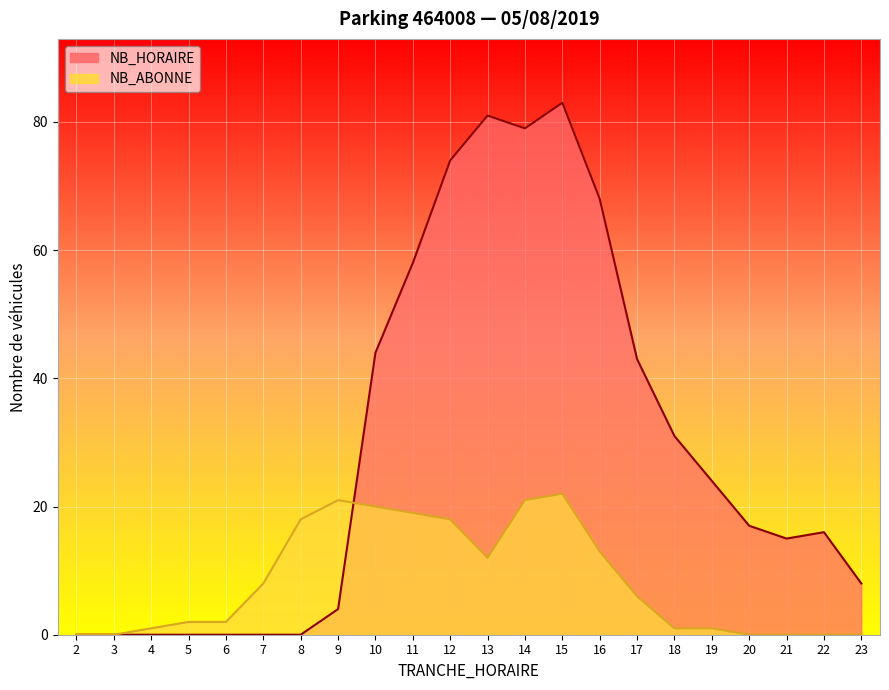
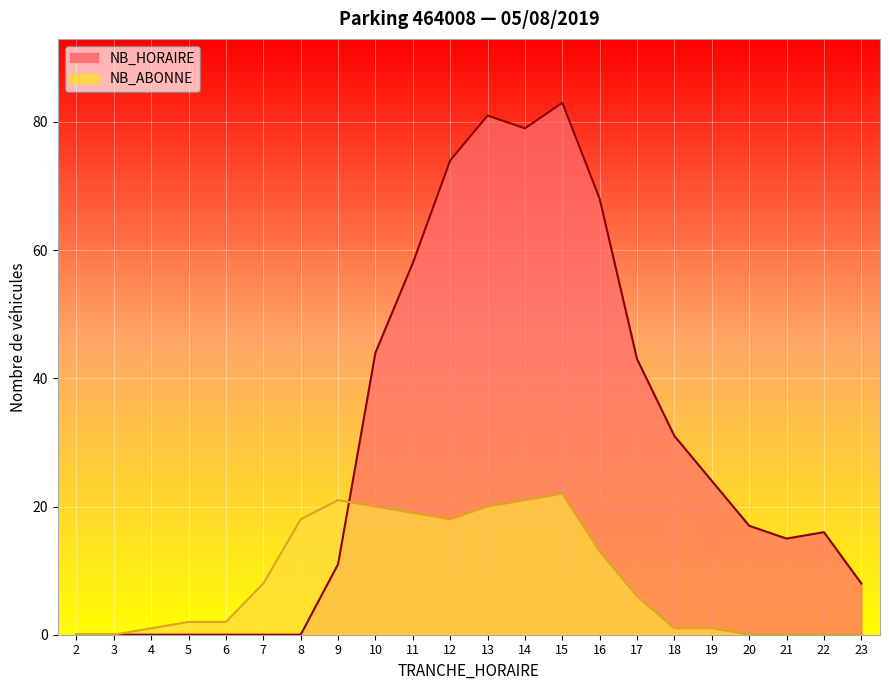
NB_HORAIRE, 9: 4 -> 11
NB_ABONNE, 13: 12 -> 20
